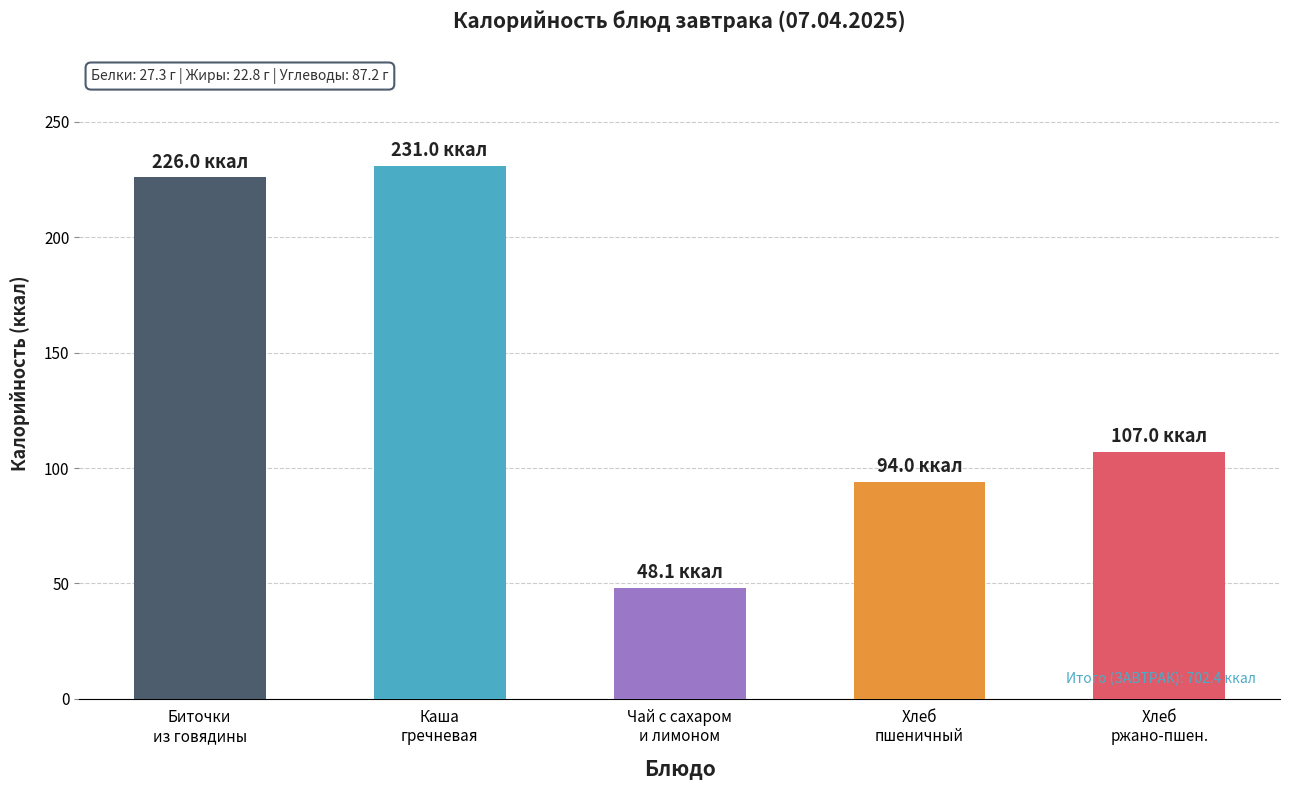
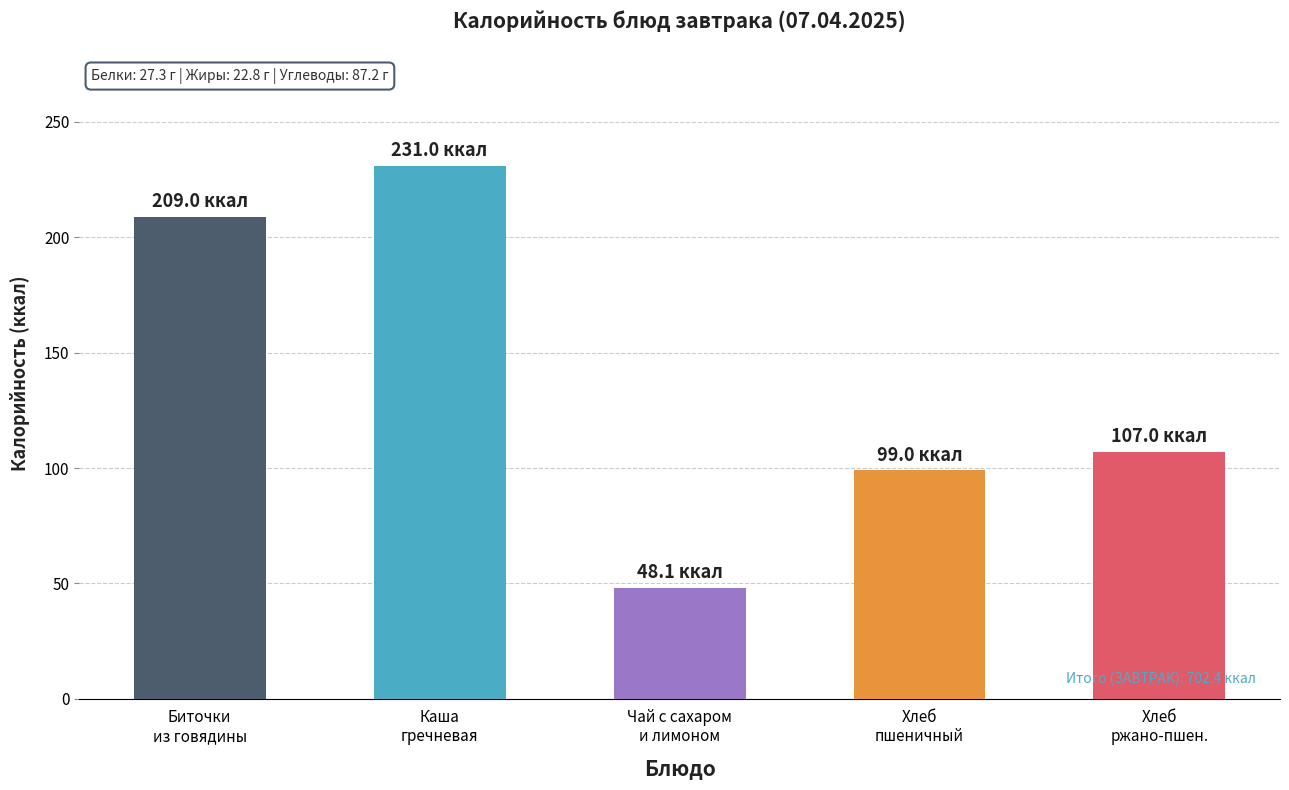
Биточки из говядины: 226.0 -> 209.0
Хлеб пшеничный: 94.0 -> 99.0
